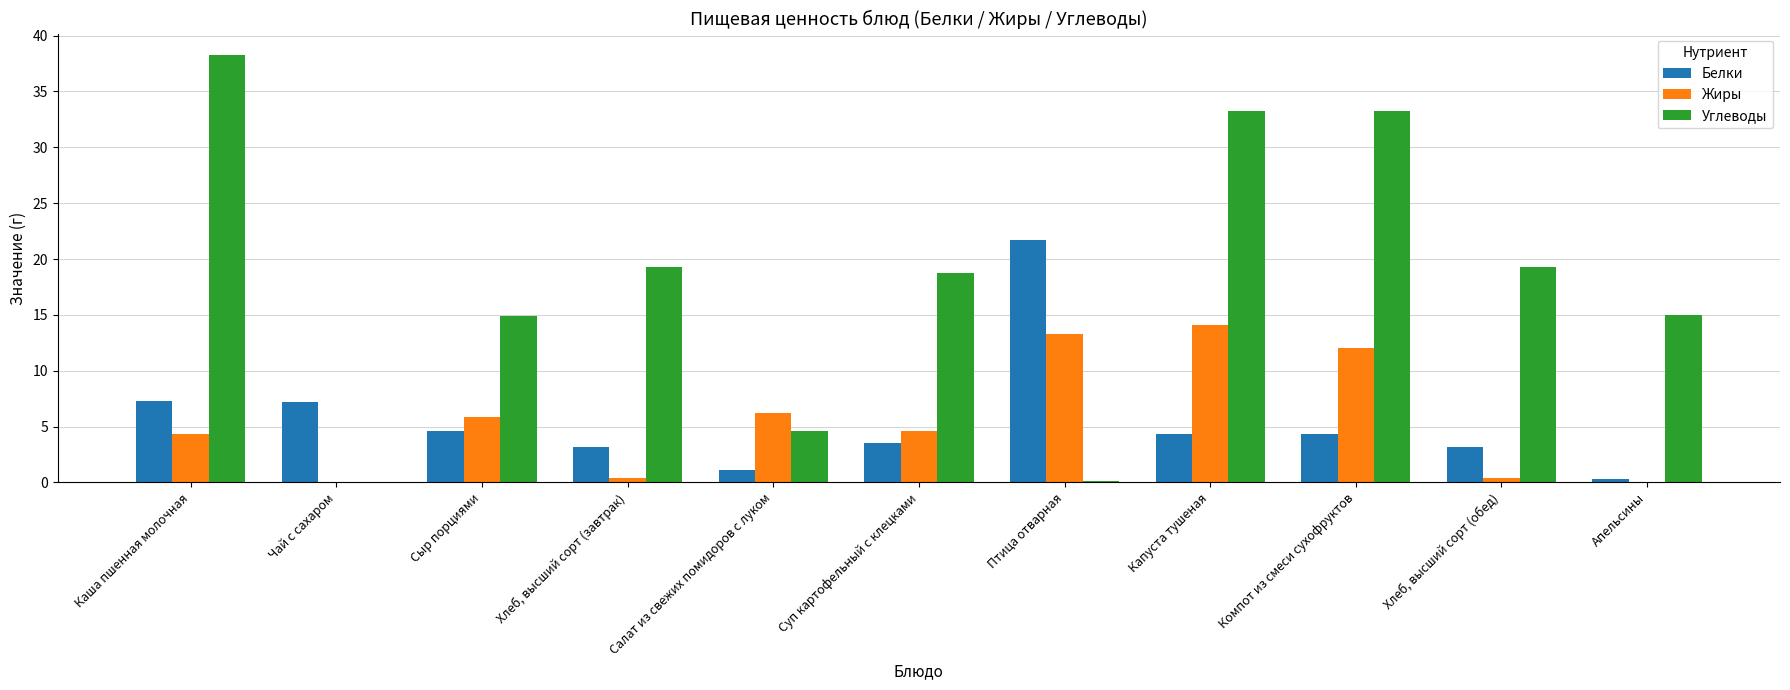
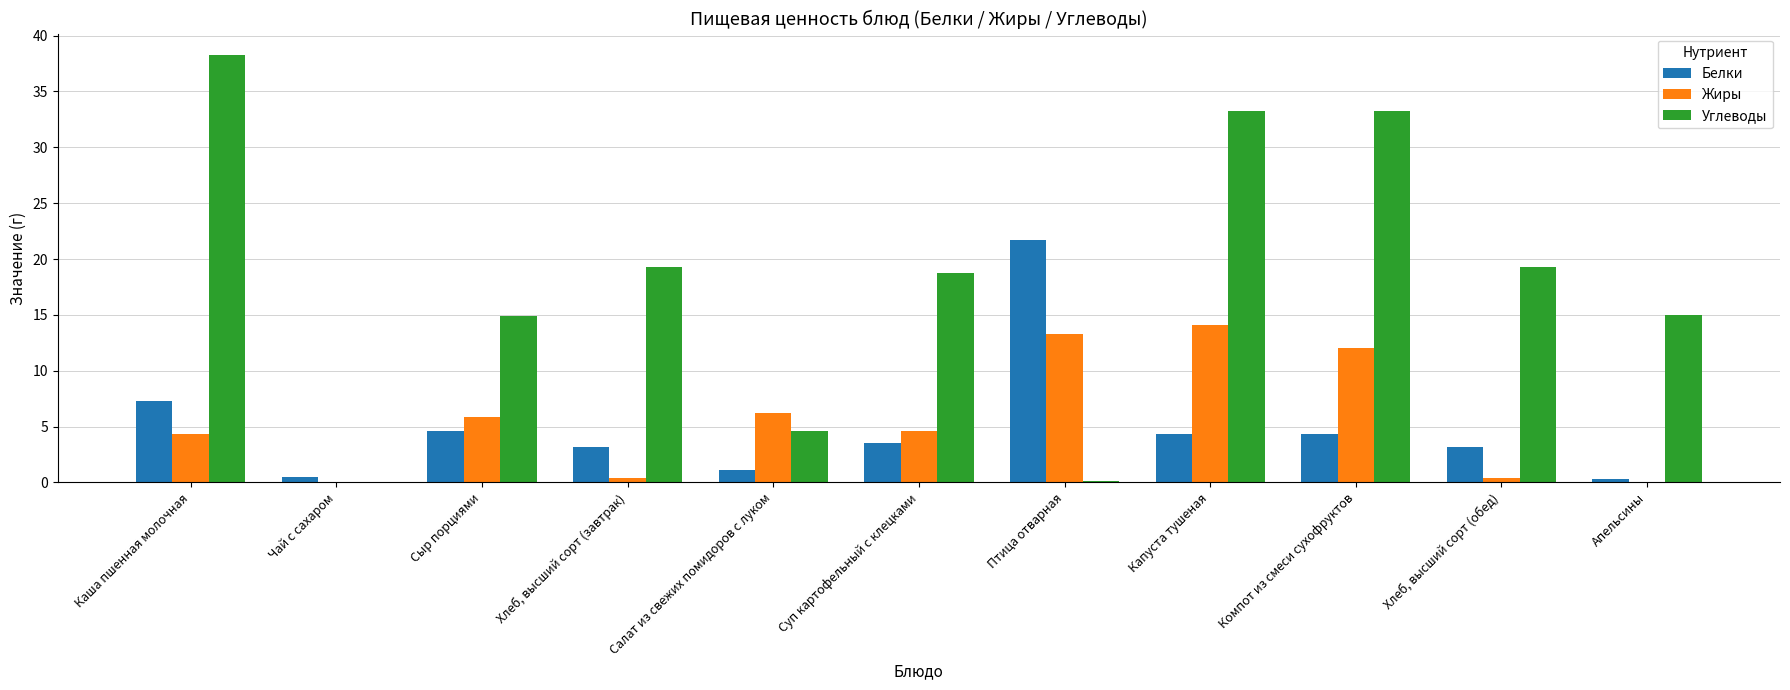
Белки, Чай с сахаром: 7.2 -> 0.5
